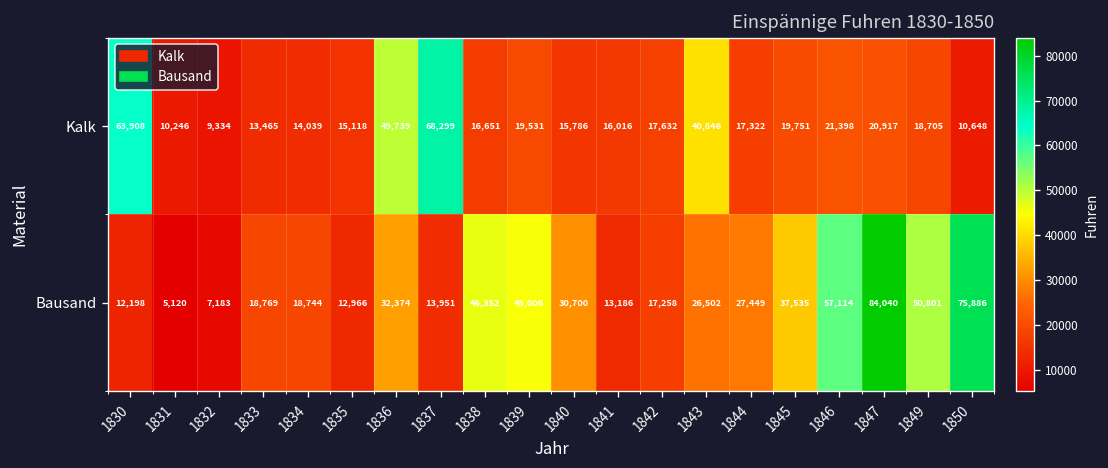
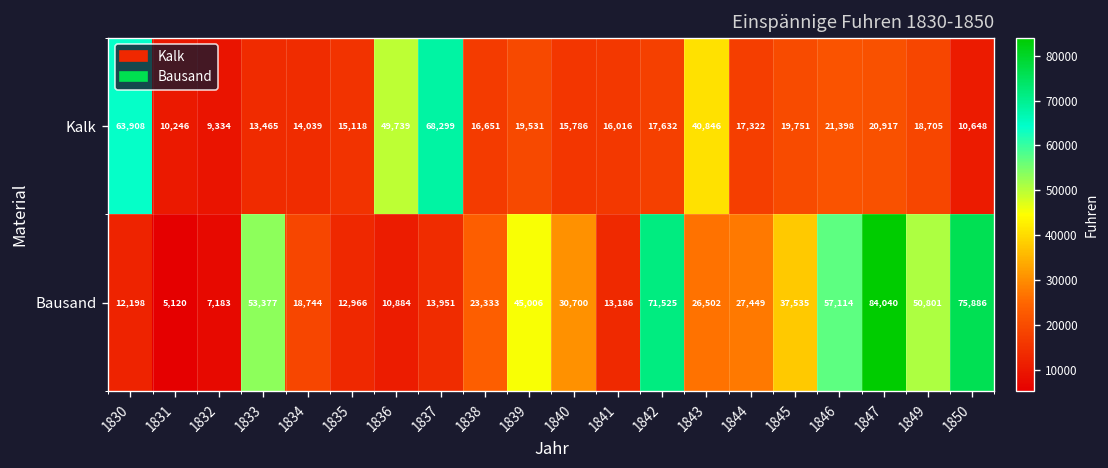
Bausand, 1833: 18,769 -> 53,377
Bausand, 1836: 32,374 -> 10,884
Bausand, 1838: 46,352 -> 23,333
Bausand, 1842: 17,258 -> 71,525
